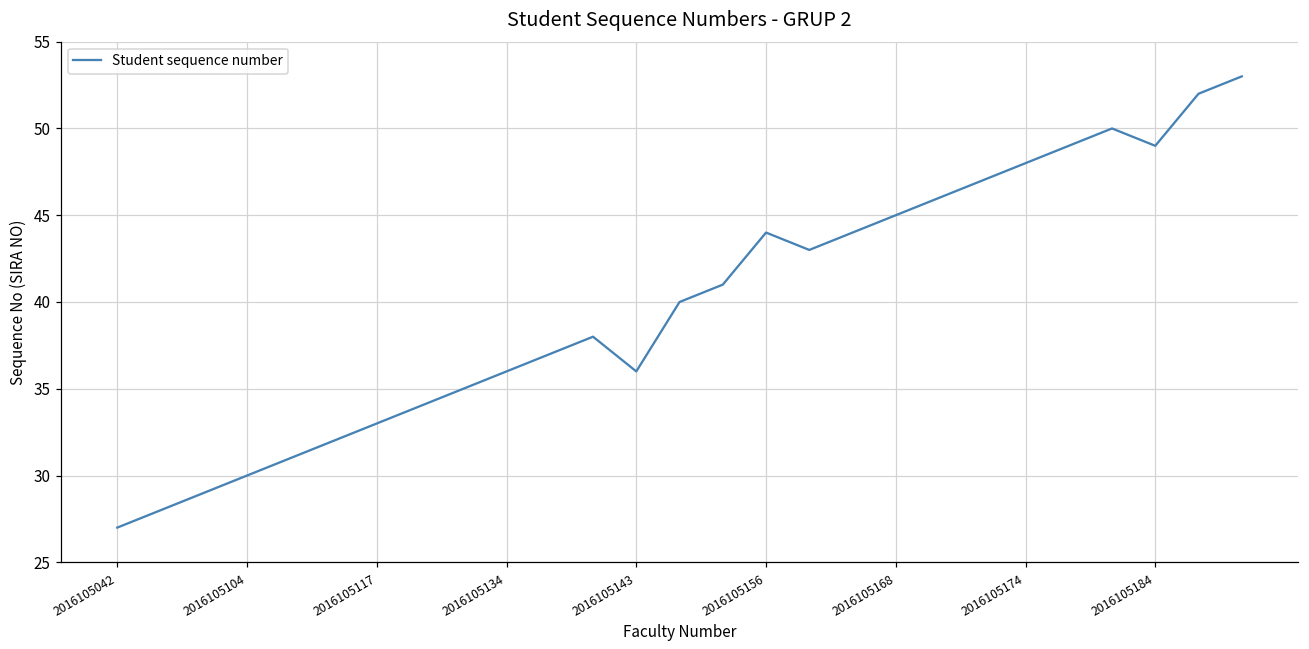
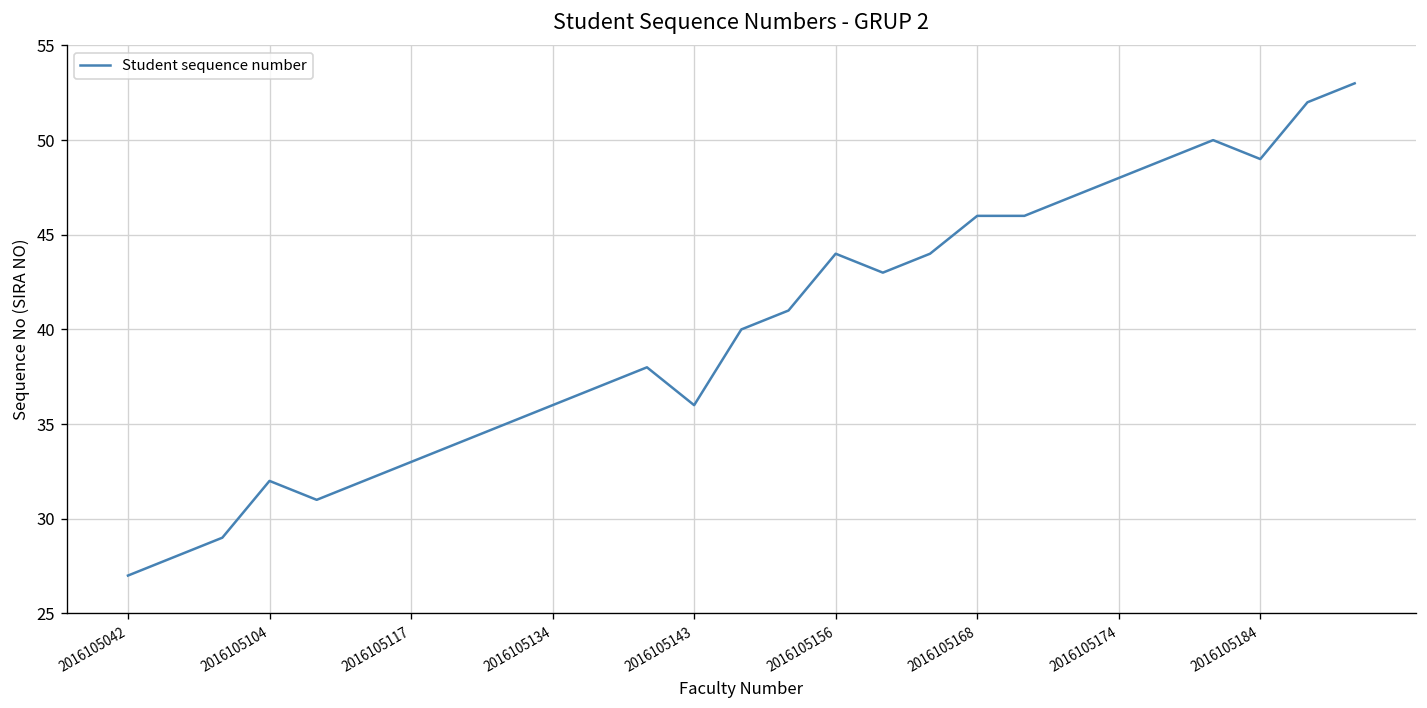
2016105104: 30 -> 32
2016105168: 45 -> 46
